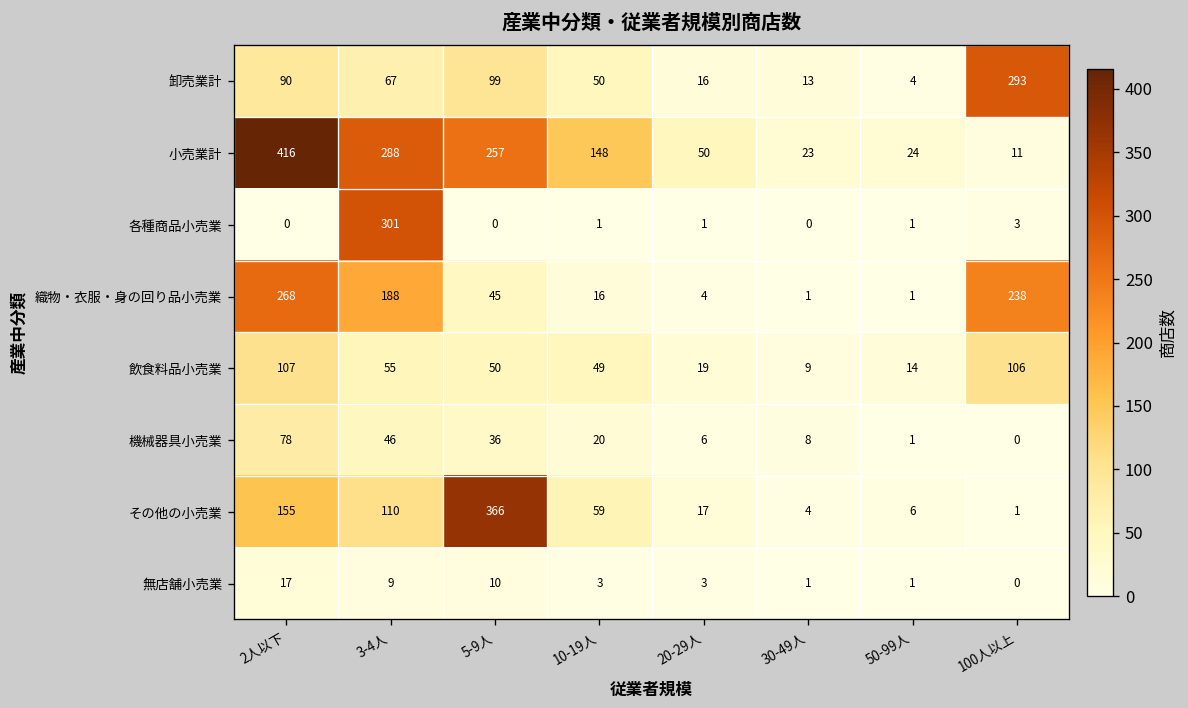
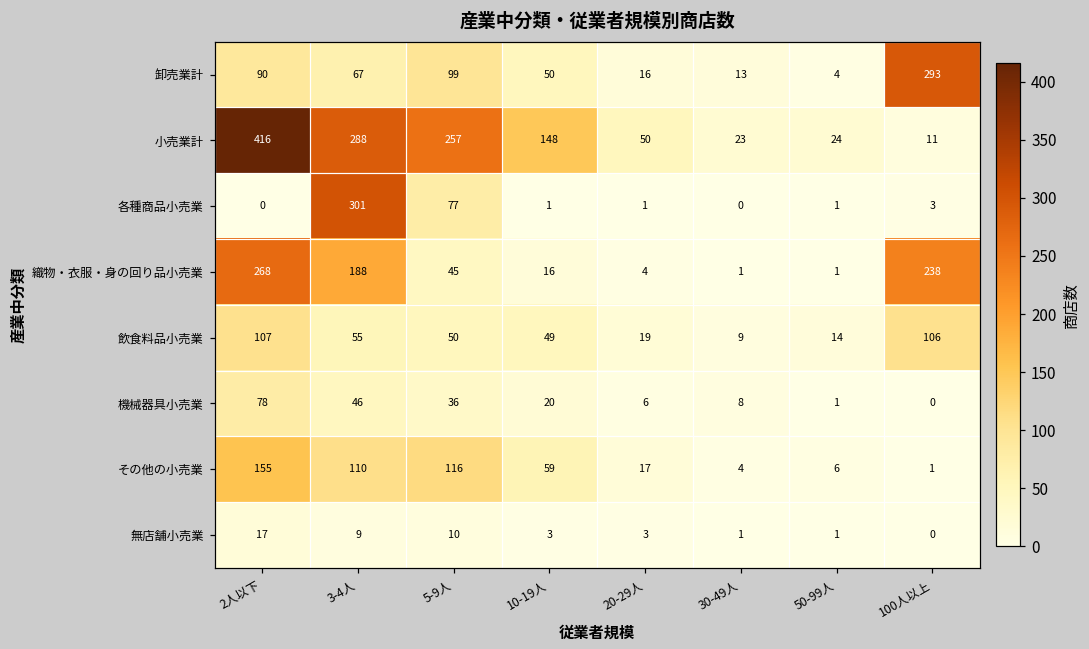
各種商品小売業, 5-9人: 0 -> 77
その他の小売業, 5-9人: 366 -> 116
